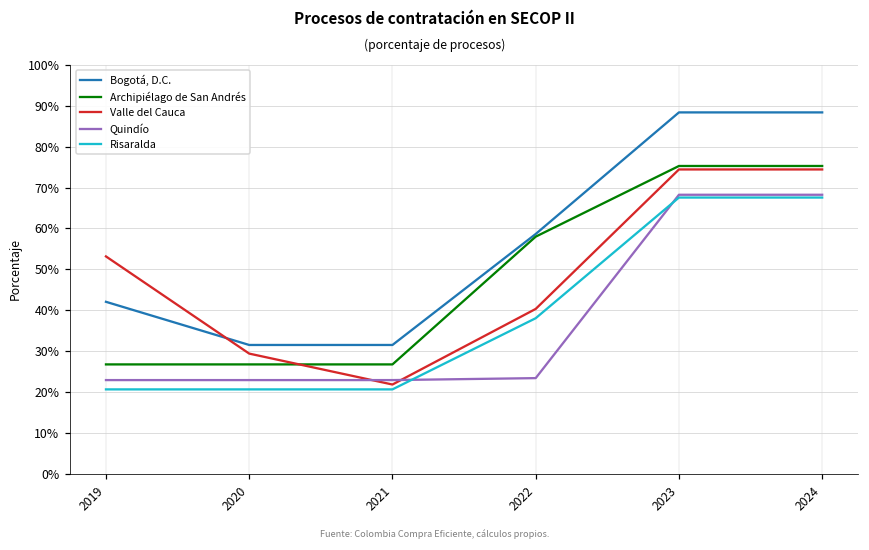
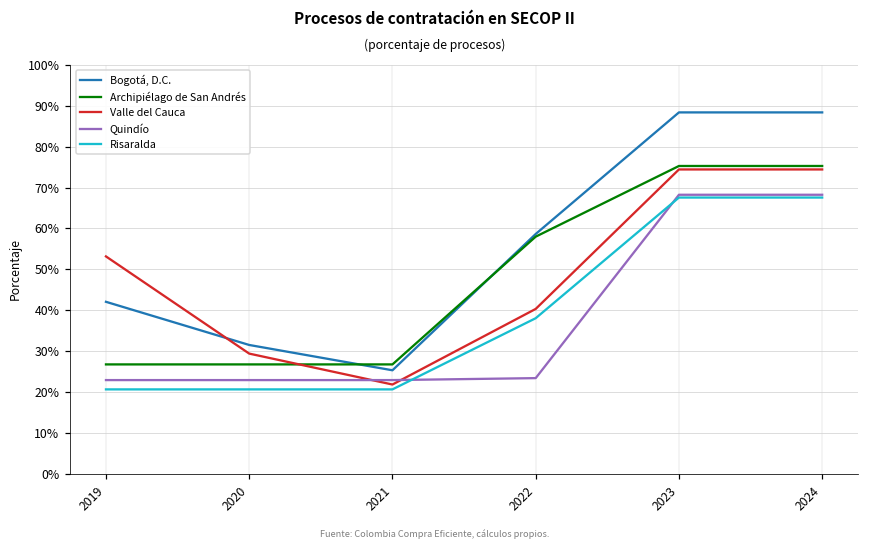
Bogotá, D.C., 2021: 31% -> 25%
